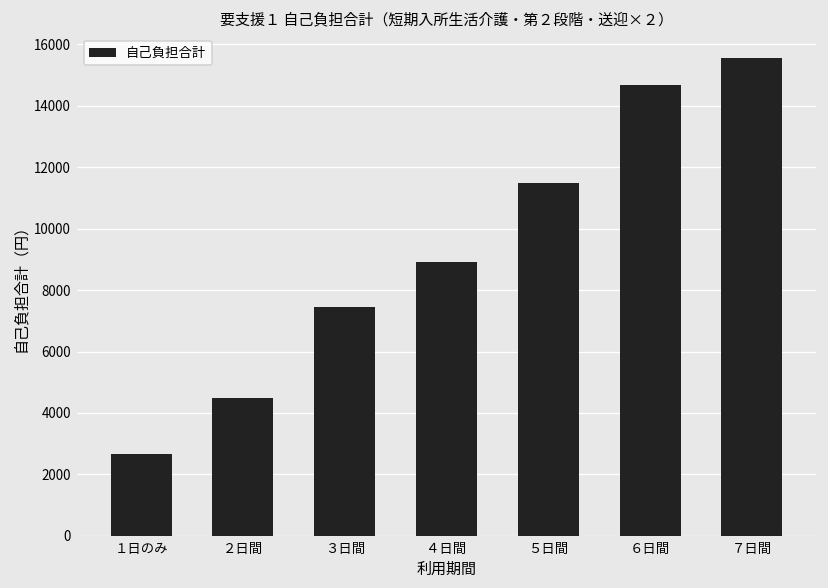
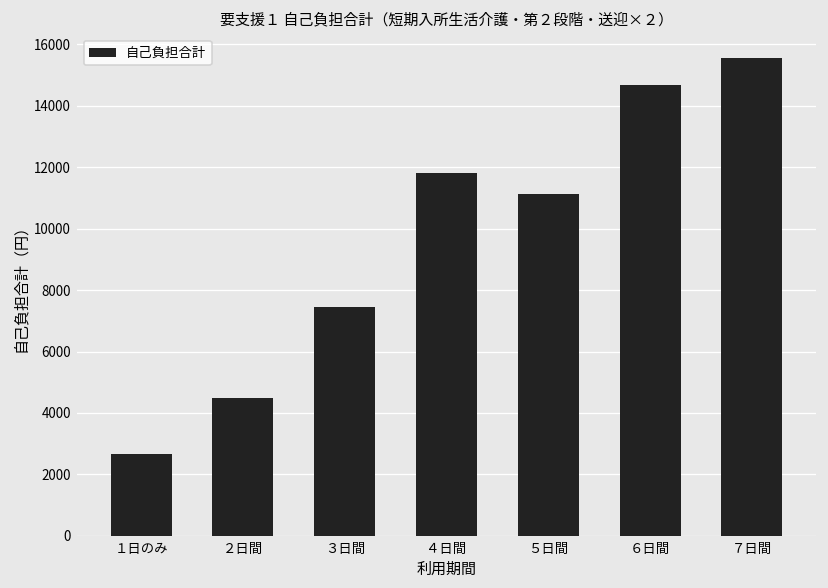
４日間: 8900 -> 11800
５日間: 11500 -> 11100
